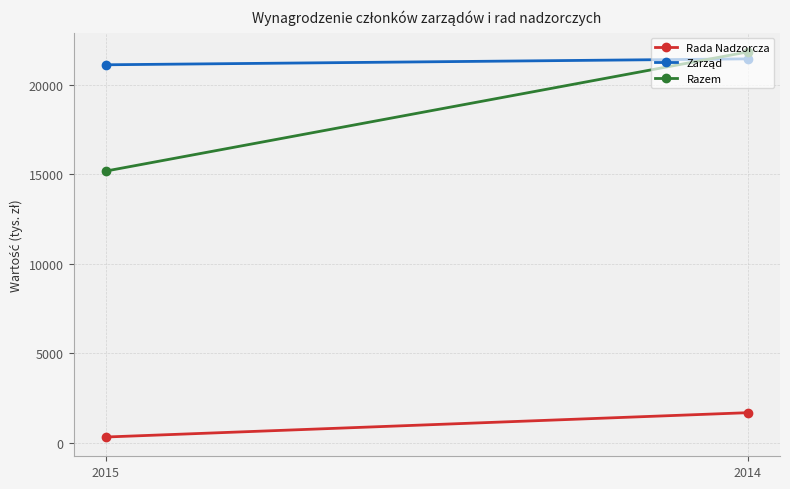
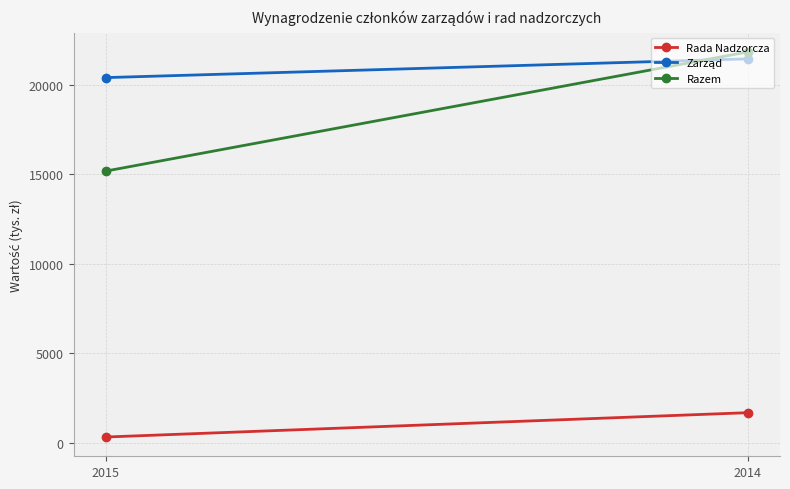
Zarząd, 2015: 21100 -> 20400
